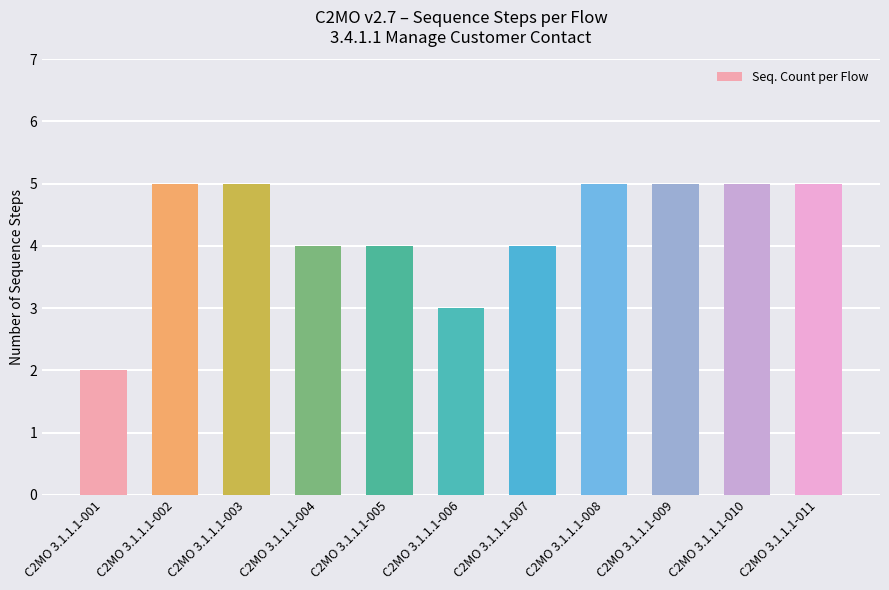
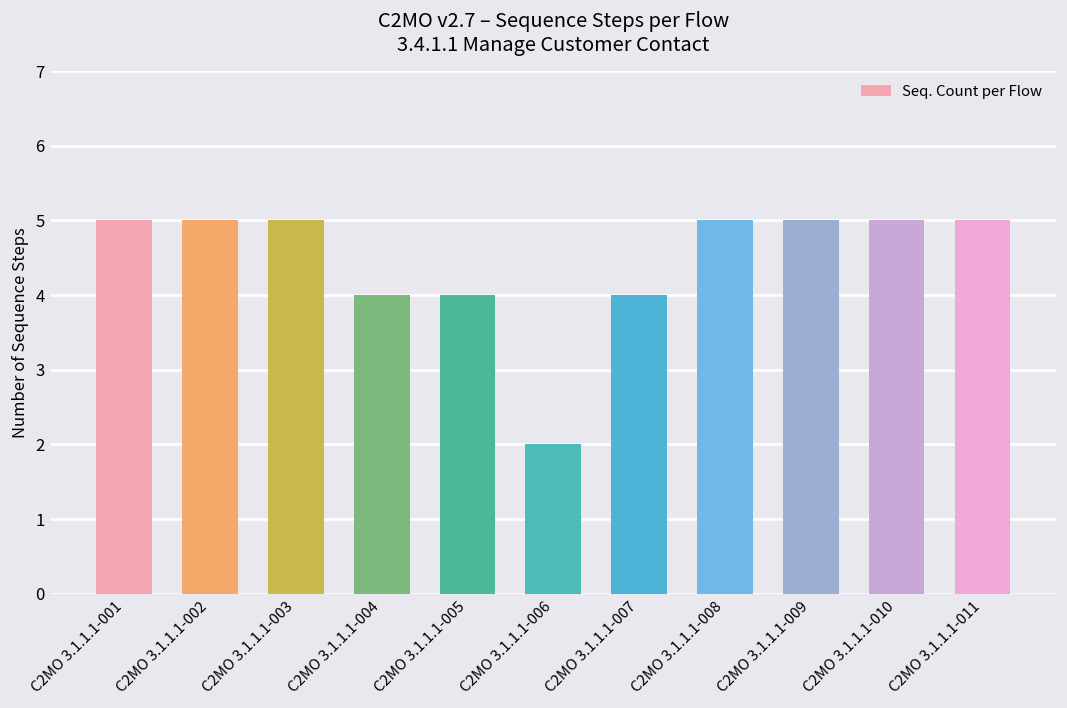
C2MO 3.1.1.1-001: 2 -> 5
C2MO 3.1.1.1-006: 3 -> 2
